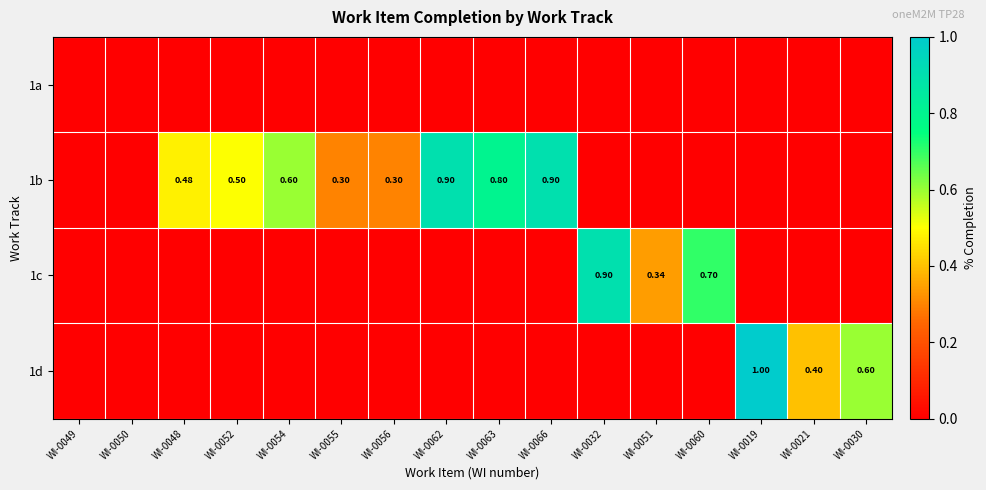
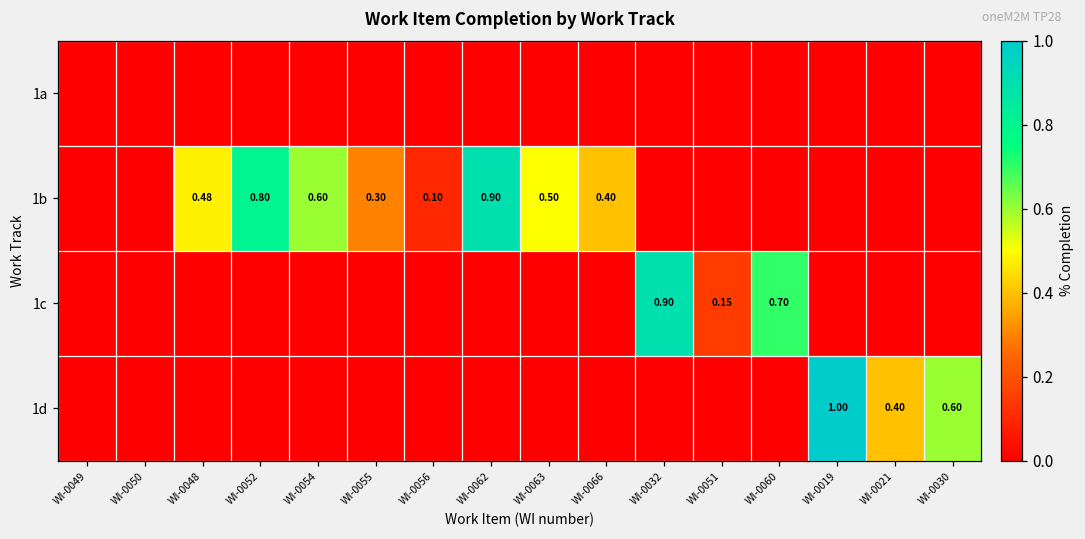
1b, WI-0052: 0.50 -> 0.80
1b, WI-0056: 0.30 -> 0.10
1b, WI-0063: 0.80 -> 0.50
1b, WI-0066: 0.90 -> 0.40
1c, WI-0051: 0.34 -> 0.15
